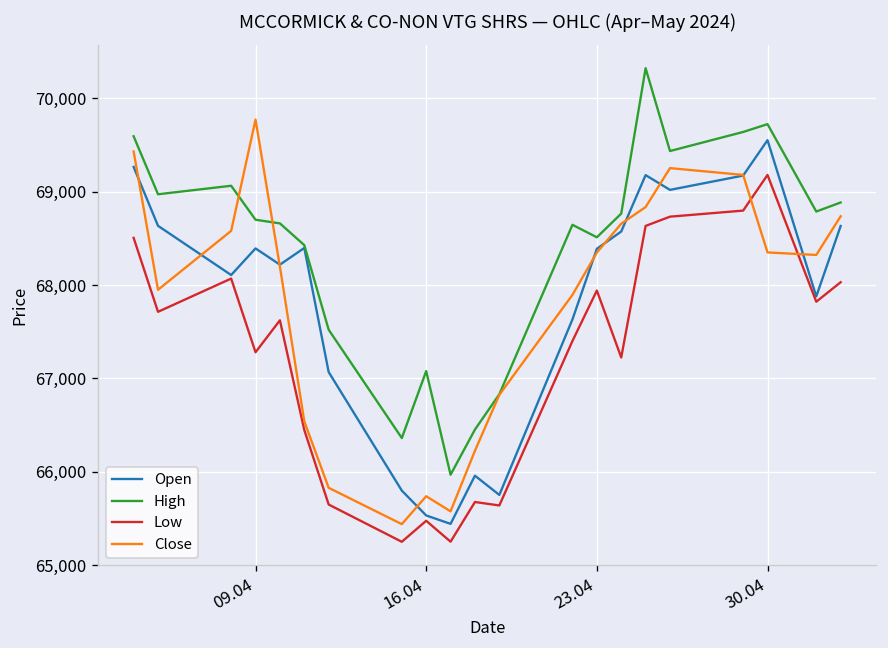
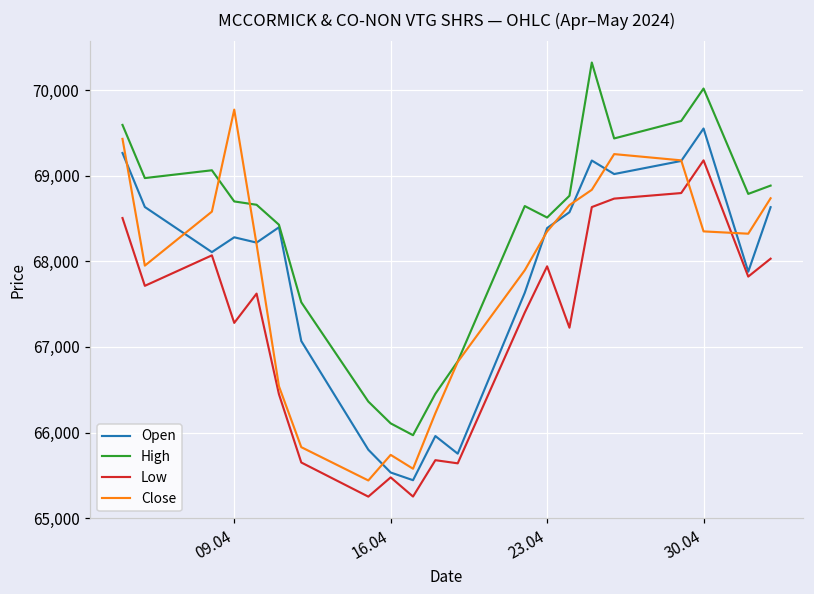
Open, 09.04: 68,400 -> 68,300
High, 16.04: 67,100 -> 66,100
High, 30.04: 69,700 -> 70,000
